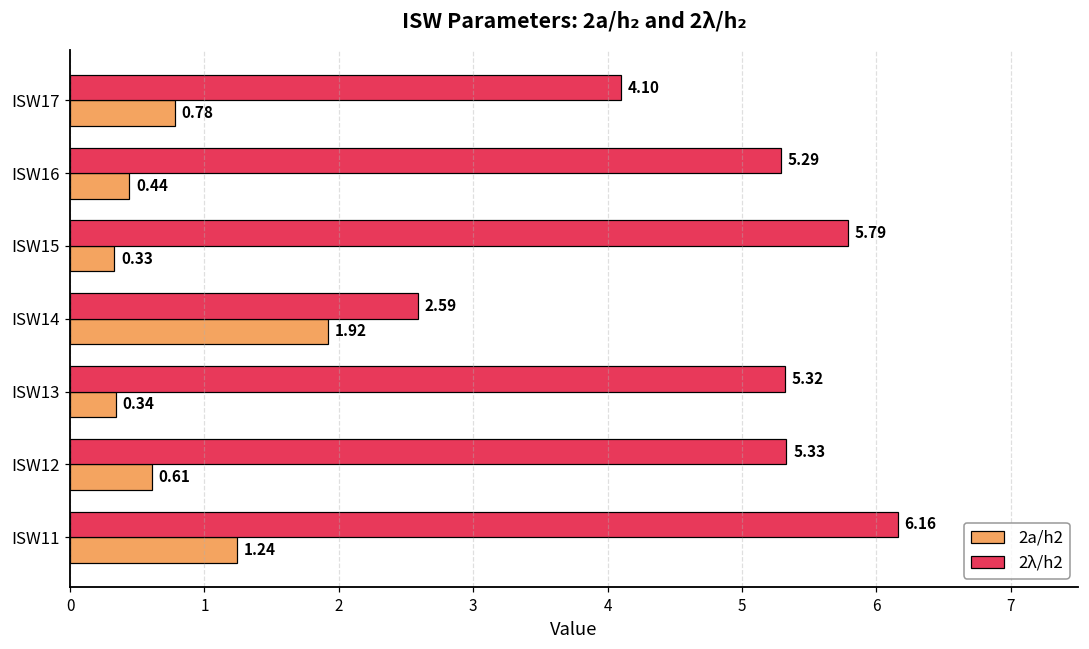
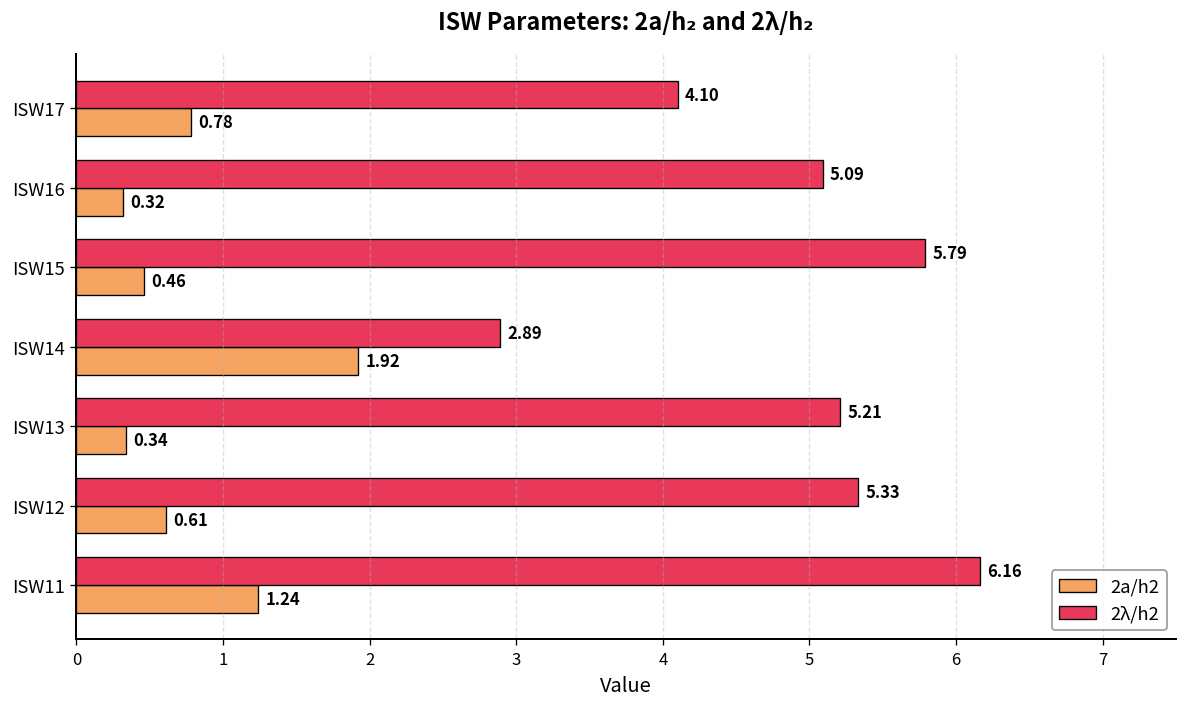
2λ/h2, ISW16: 5.29 -> 5.09
2a/h2, ISW16: 0.44 -> 0.32
2a/h2, ISW15: 0.33 -> 0.46
2λ/h2, ISW14: 2.59 -> 2.89
2λ/h2, ISW13: 5.32 -> 5.21
